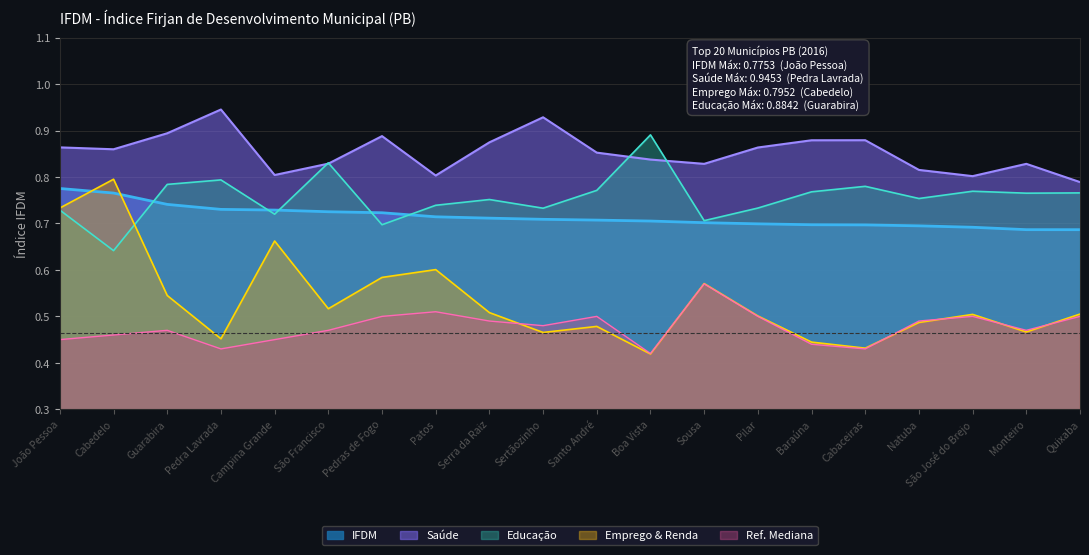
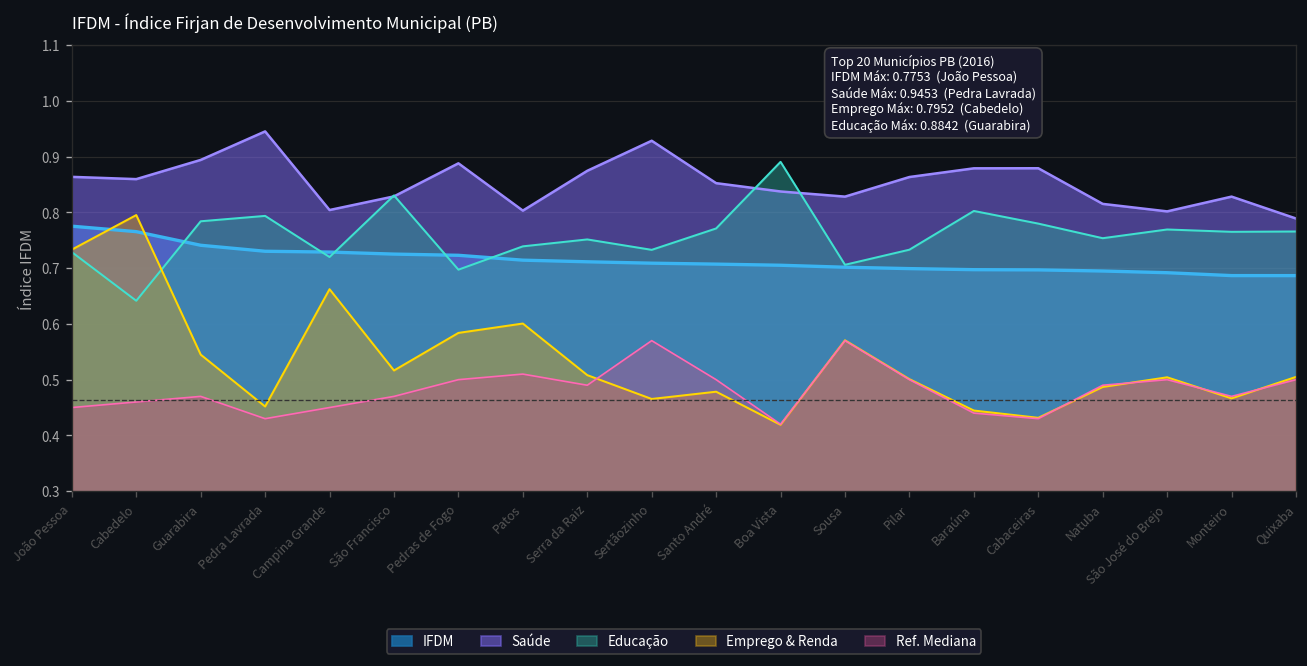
Ref. Mediana, Sertãozinho: 0.48 -> 0.57
Educação, Baraúna: 0.77 -> 0.80
